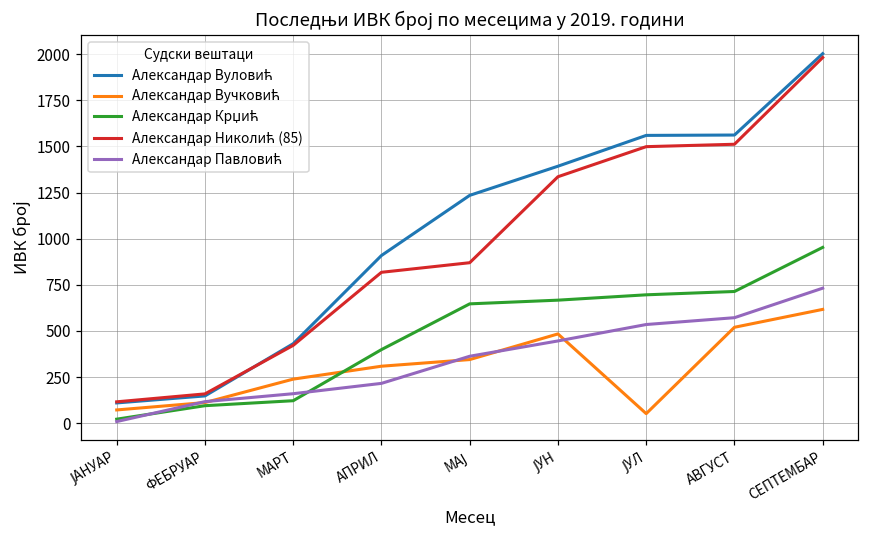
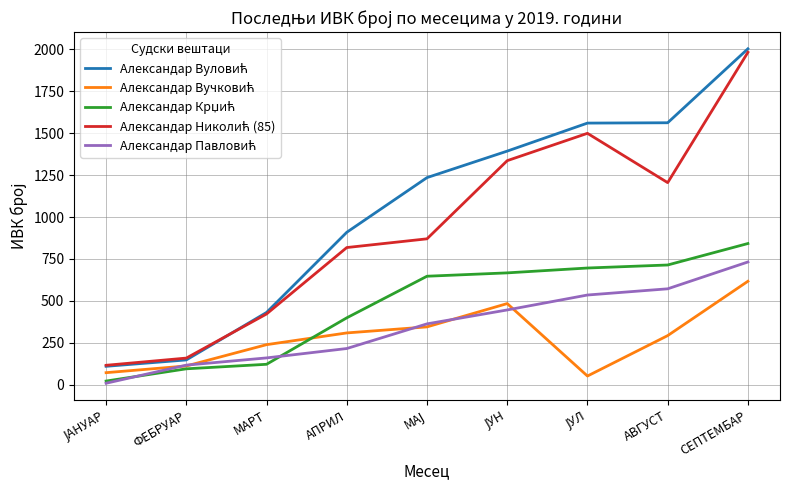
Александар Вучковић, АВГУСТ: 520 -> 290
Александар Николић (85), АВГУСТ: 1510 -> 1210
Александар Крџић, СЕПТЕМБАР: 950 -> 840
